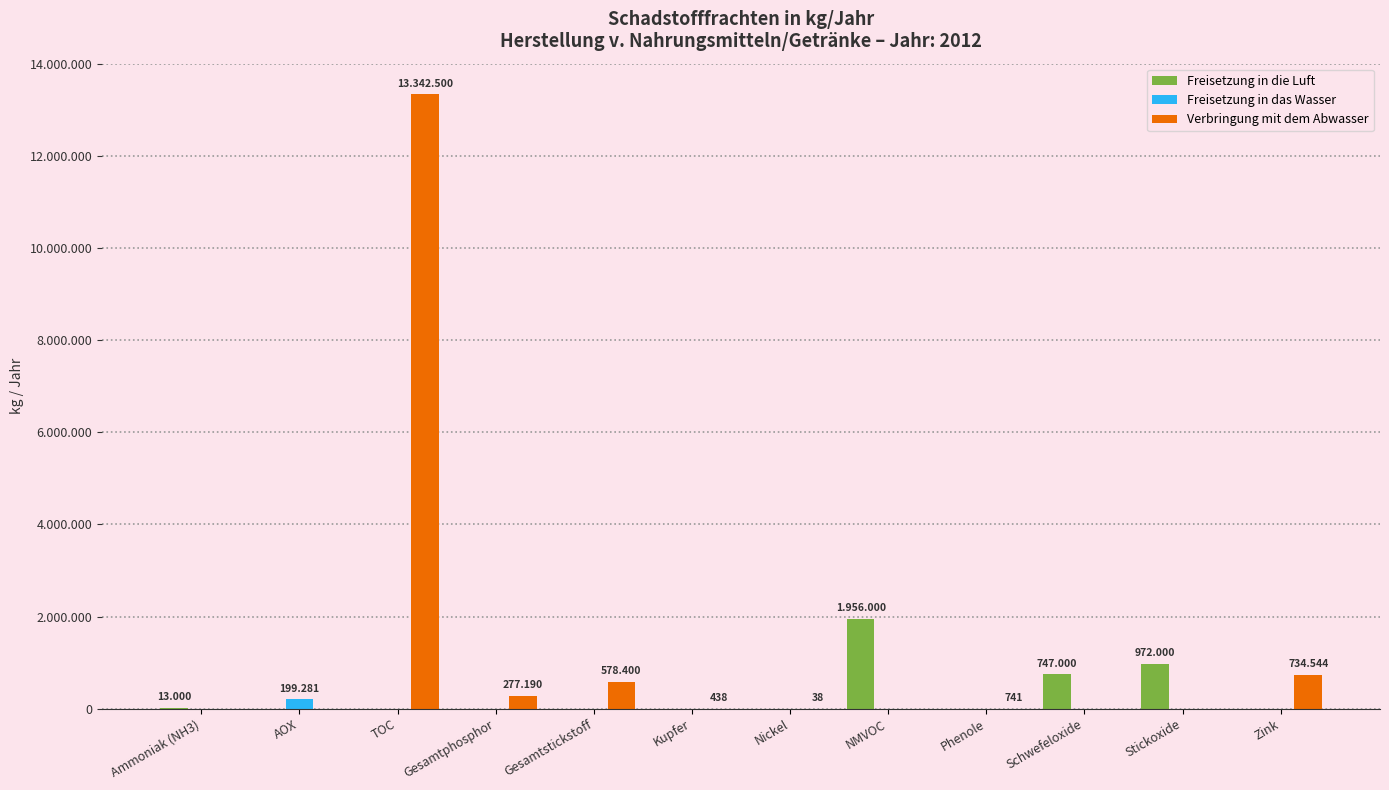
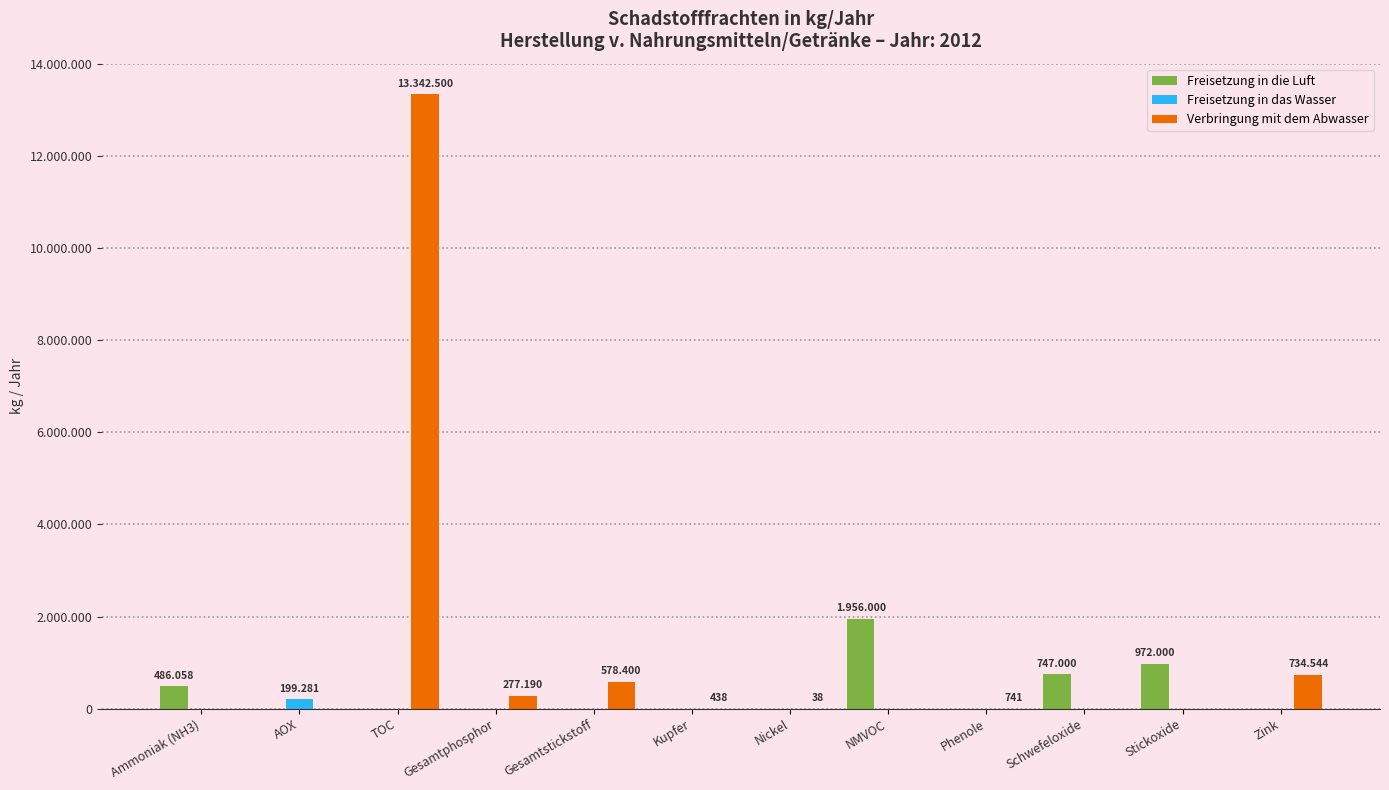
Freisetzung in die Luft, Ammoniak (NH3): 13.000 -> 486.058
